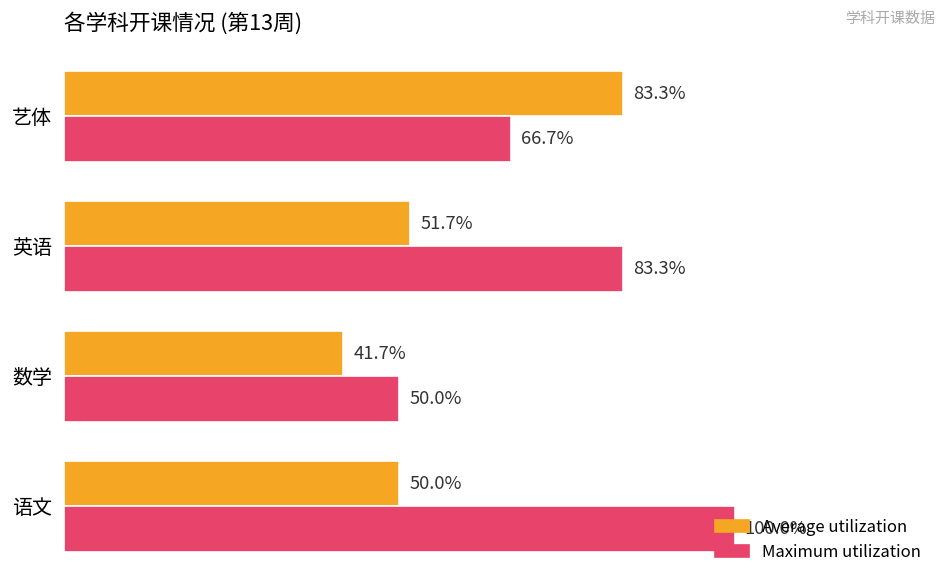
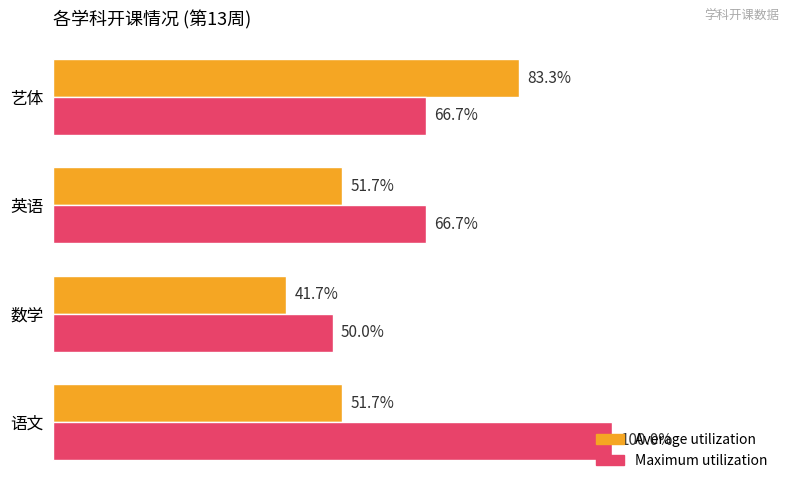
Maximum utilization, 英语: 83.3% -> 66.7%
Average utilization, 语文: 50.0% -> 51.7%
